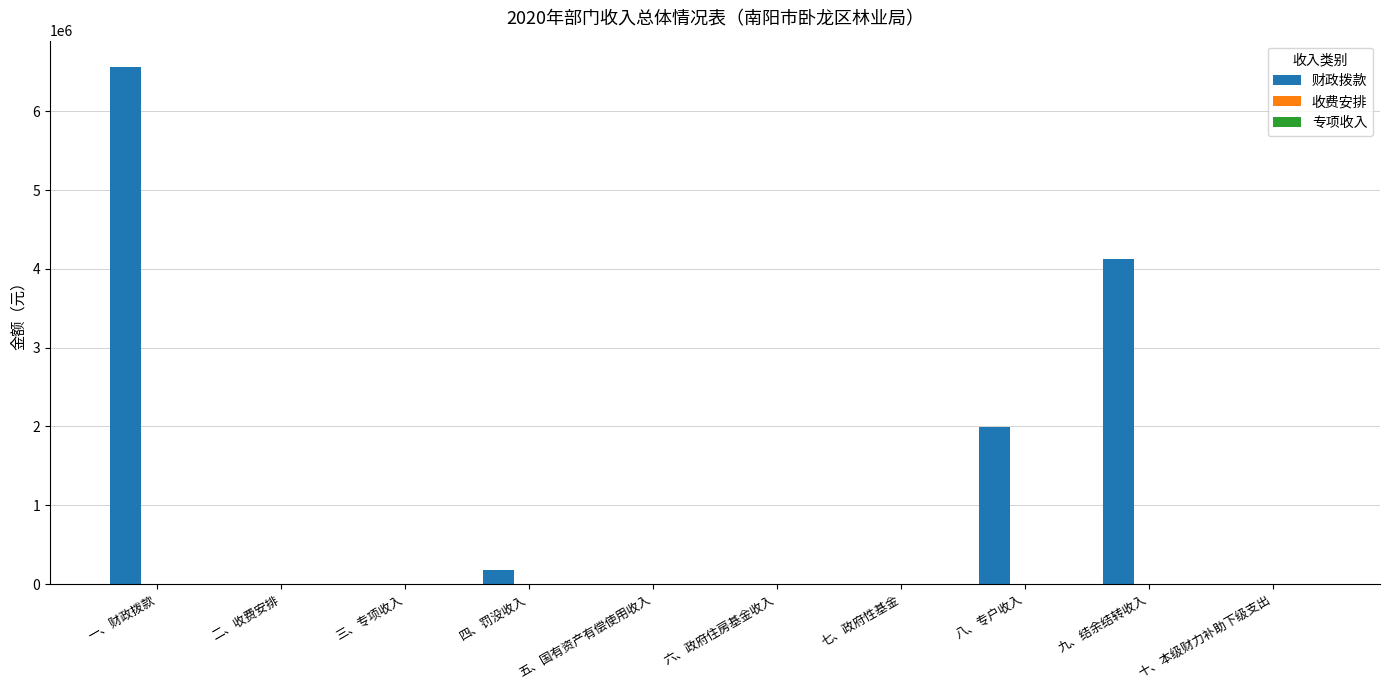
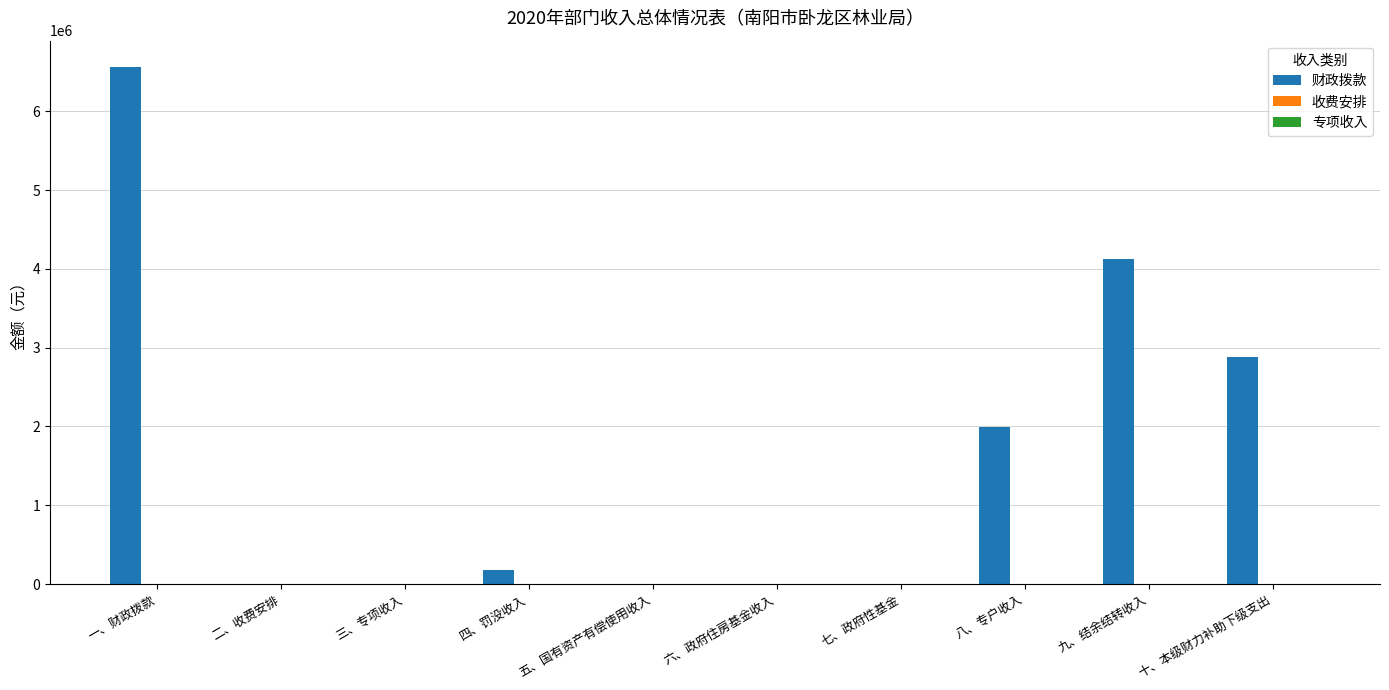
财政拨款, 十、本级财力补助下级支出: 0 -> 2900000
